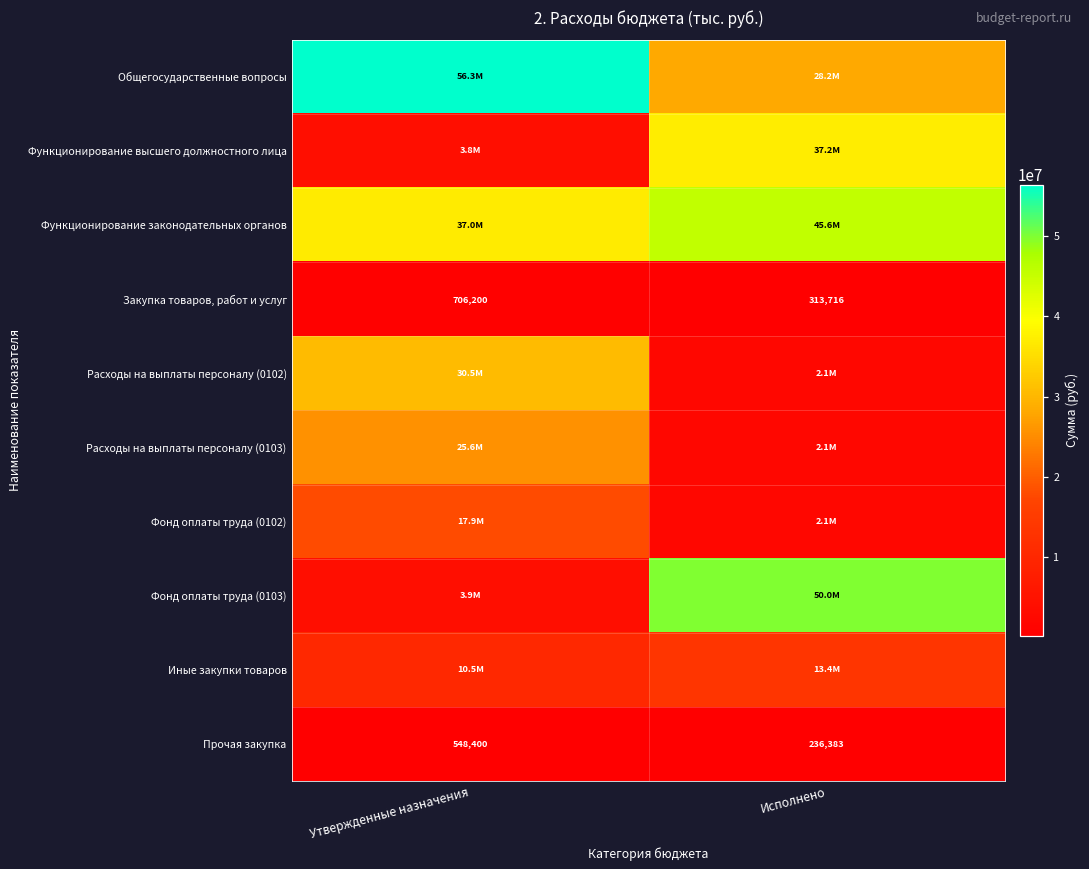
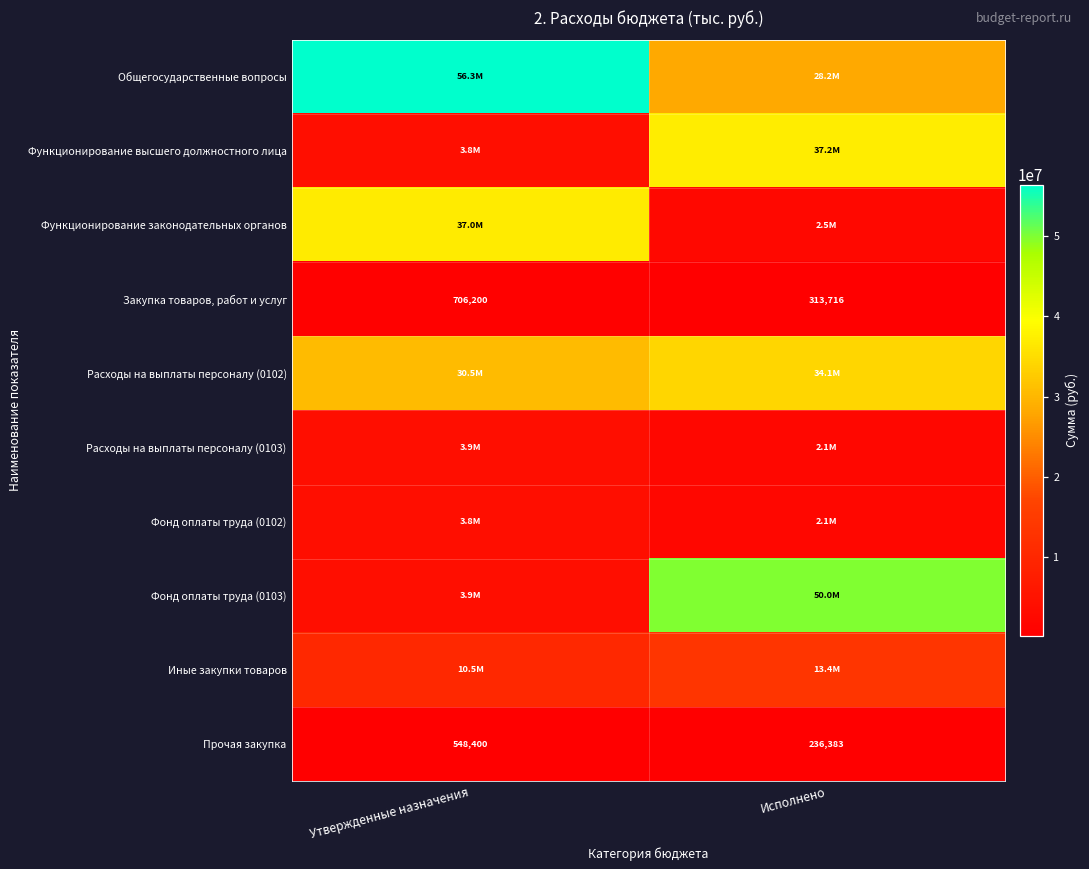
Функционирование законодательных органов, Исполнено: 45.6M -> 2.5M
Расходы на выплаты персоналу (0102), Исполнено: 2.1M -> 34.1M
Расходы на выплаты персоналу (0103), Утвержденные назначения: 25.6M -> 3.9M
Фонд оплаты труда (0102), Утвержденные назначения: 17.9M -> 3.8M
